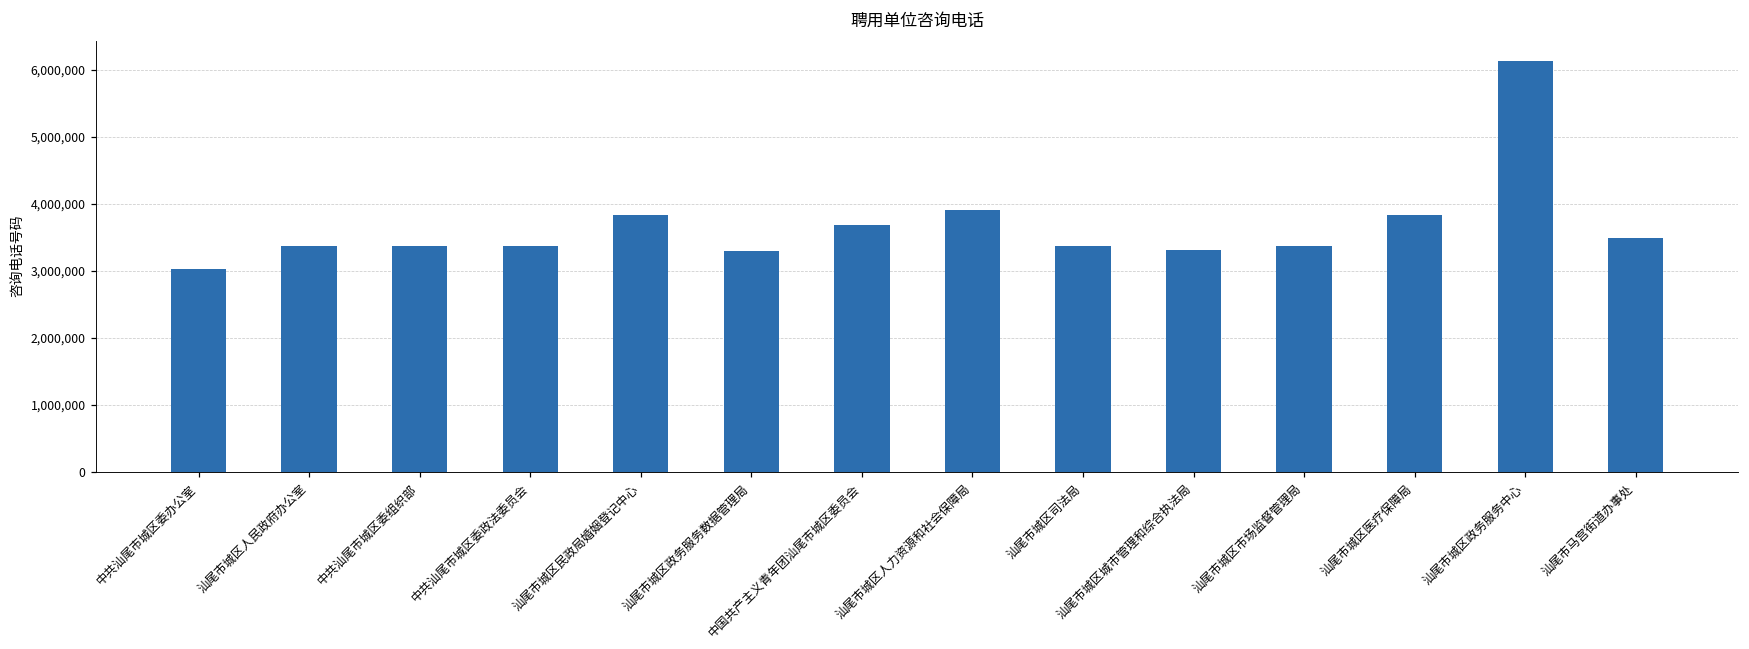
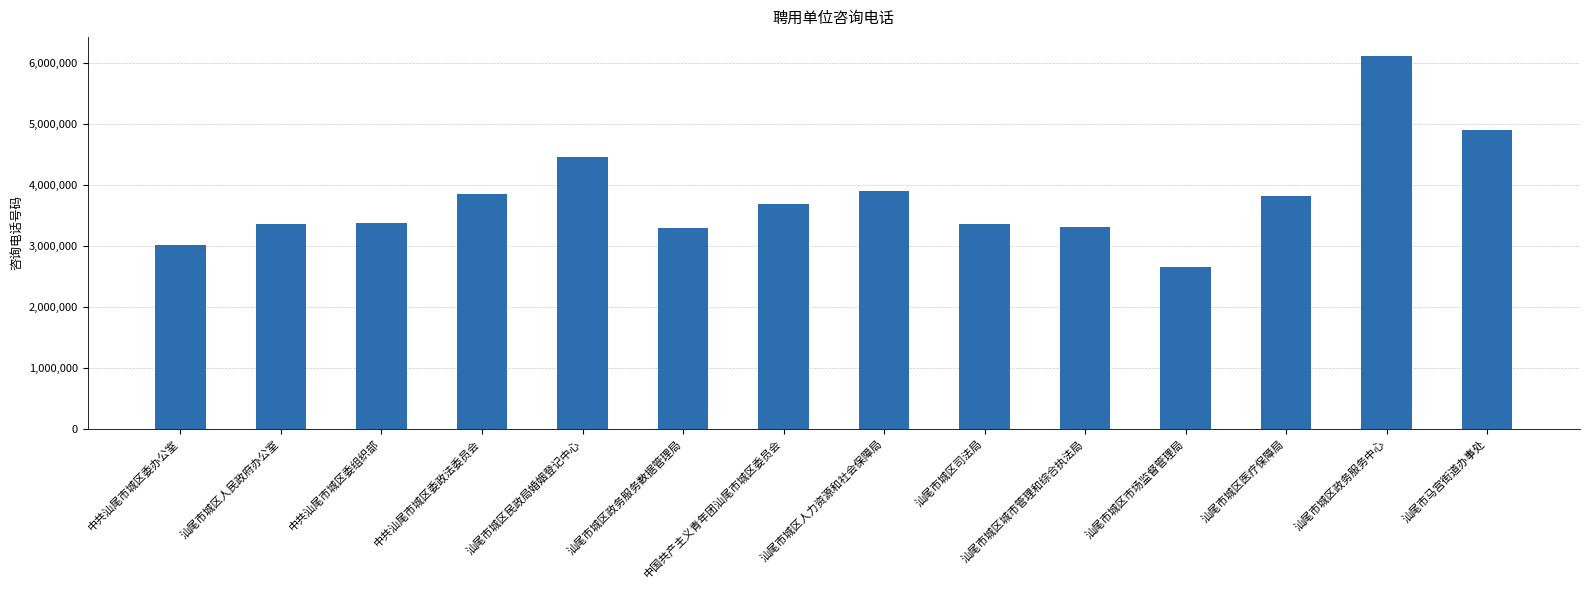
中共汕尾市城区委政法委员会: 3,400,000 -> 3,900,000
汕尾市城区民政局婚姻登记中心: 3,800,000 -> 4,500,000
汕尾市城区市场监督管理局: 3,400,000 -> 2,700,000
汕尾市马宫街道办事处: 3,500,000 -> 4,900,000
